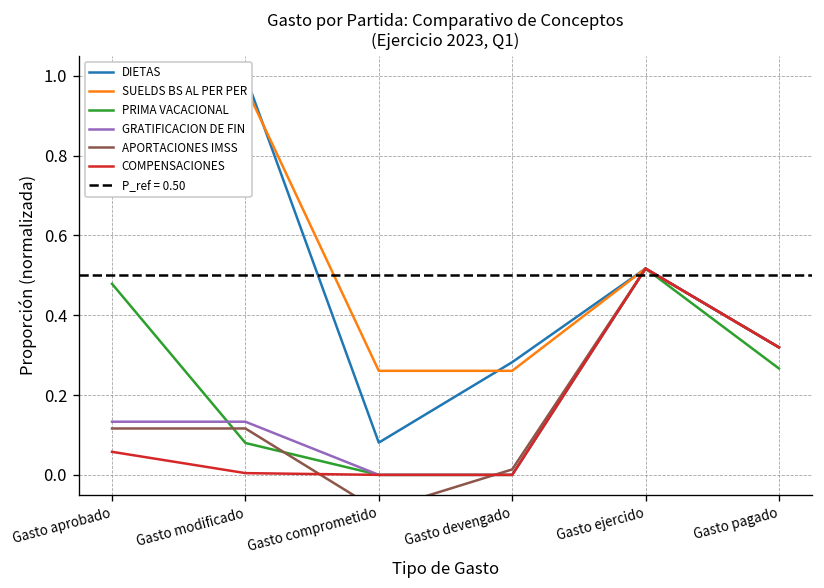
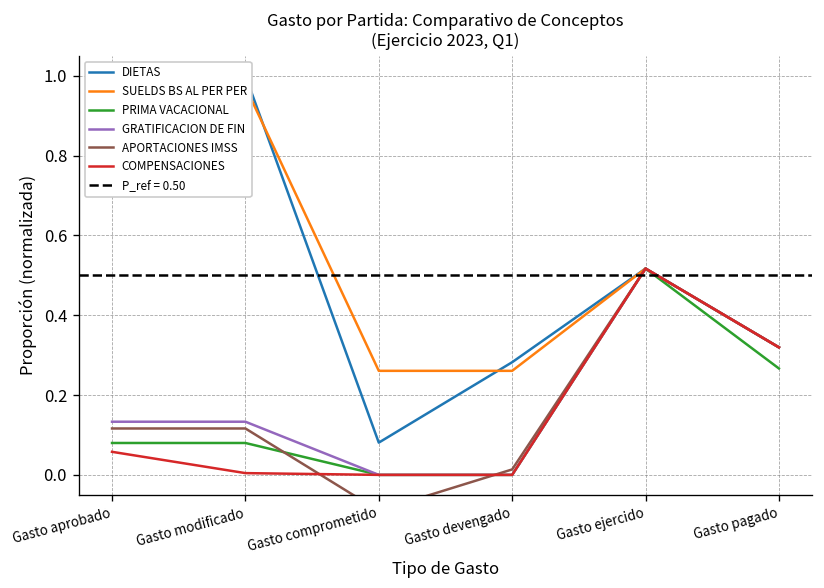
PRIMA VACACIONAL, Gasto aprobado: 0.48 -> 0.08
